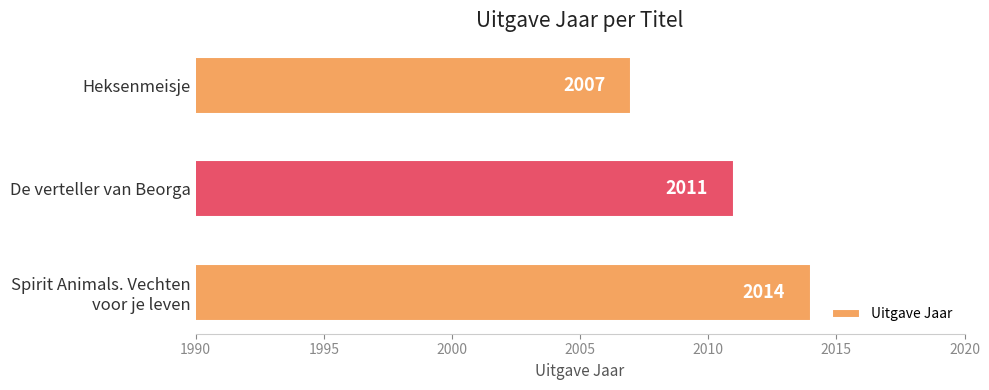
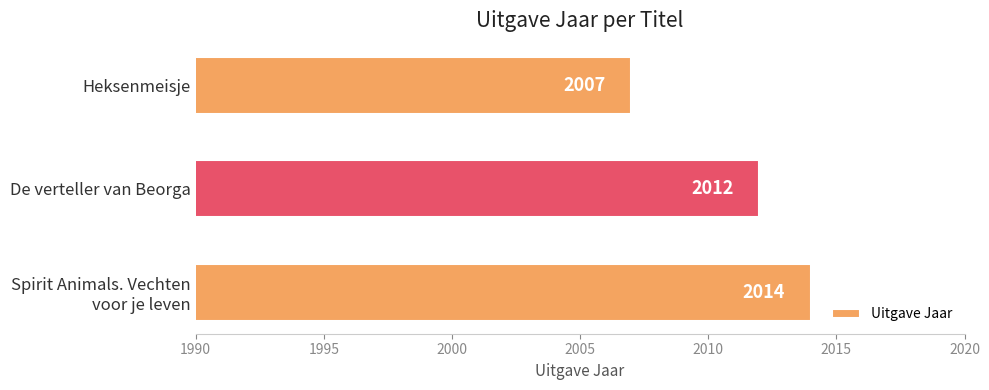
De verteller van Beorga: 2011 -> 2012
